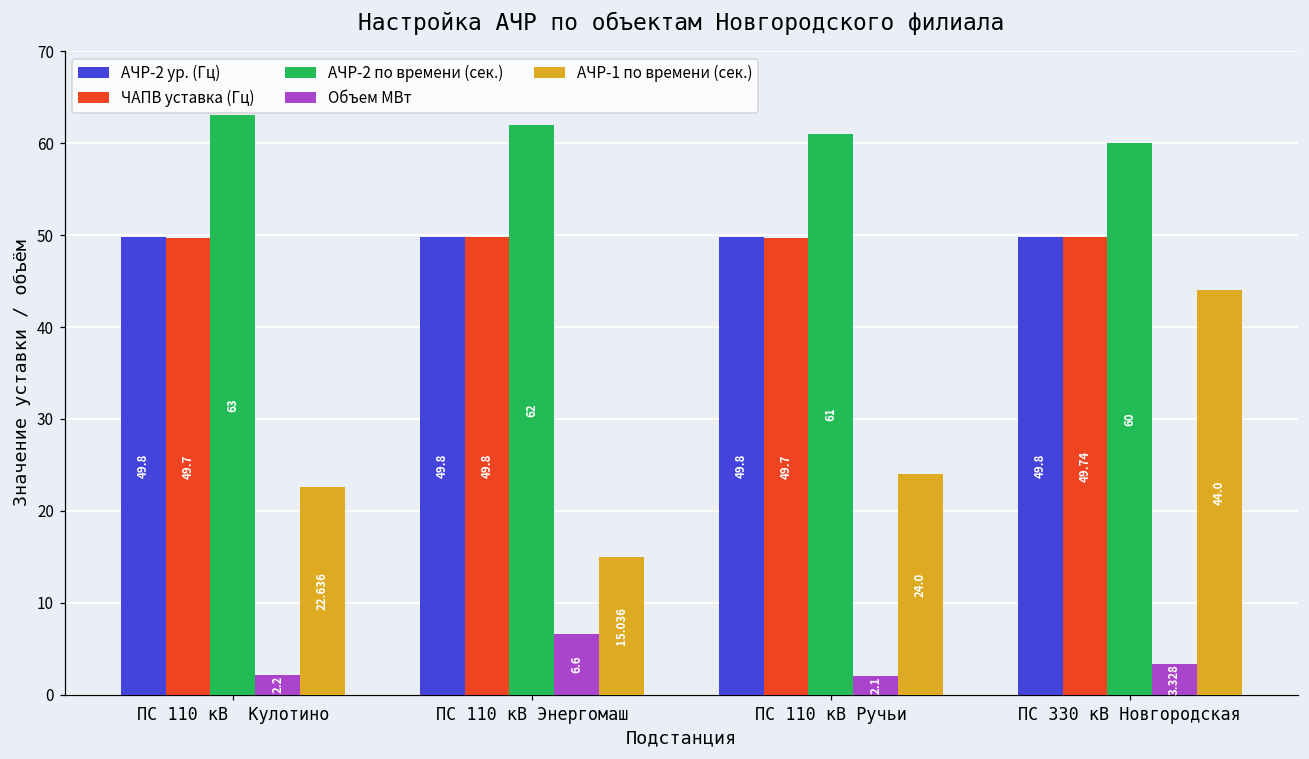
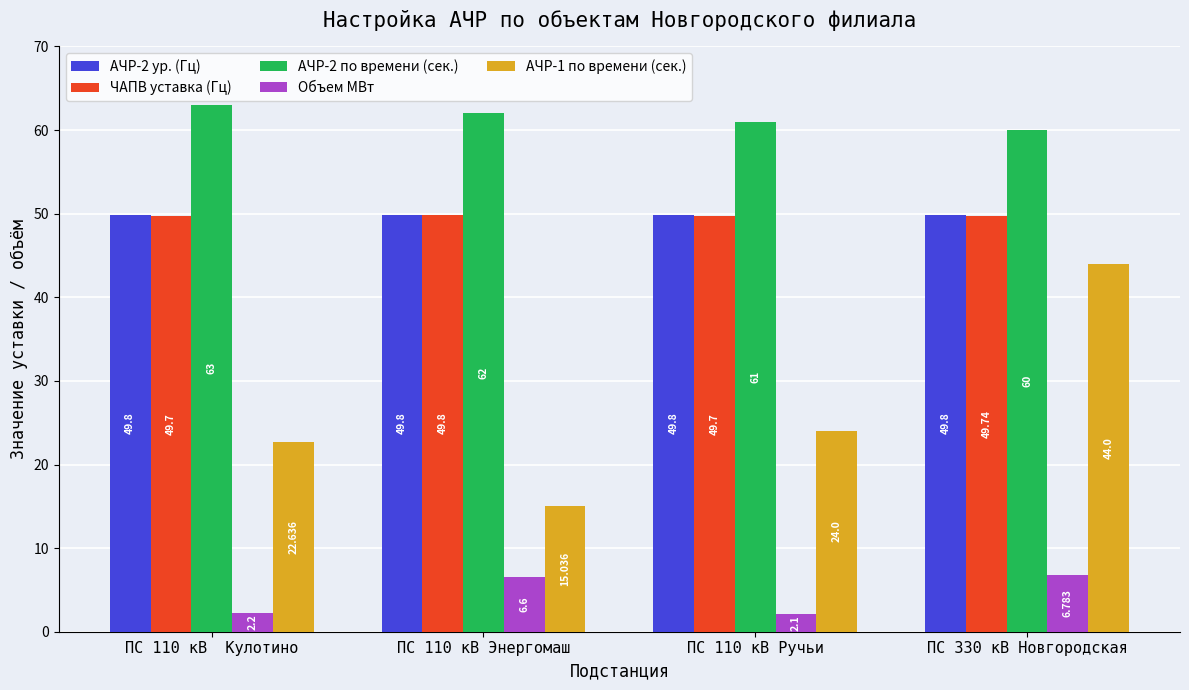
Объем МВт, ПС 330 кВ Новгородская: 3.328 -> 6.783
